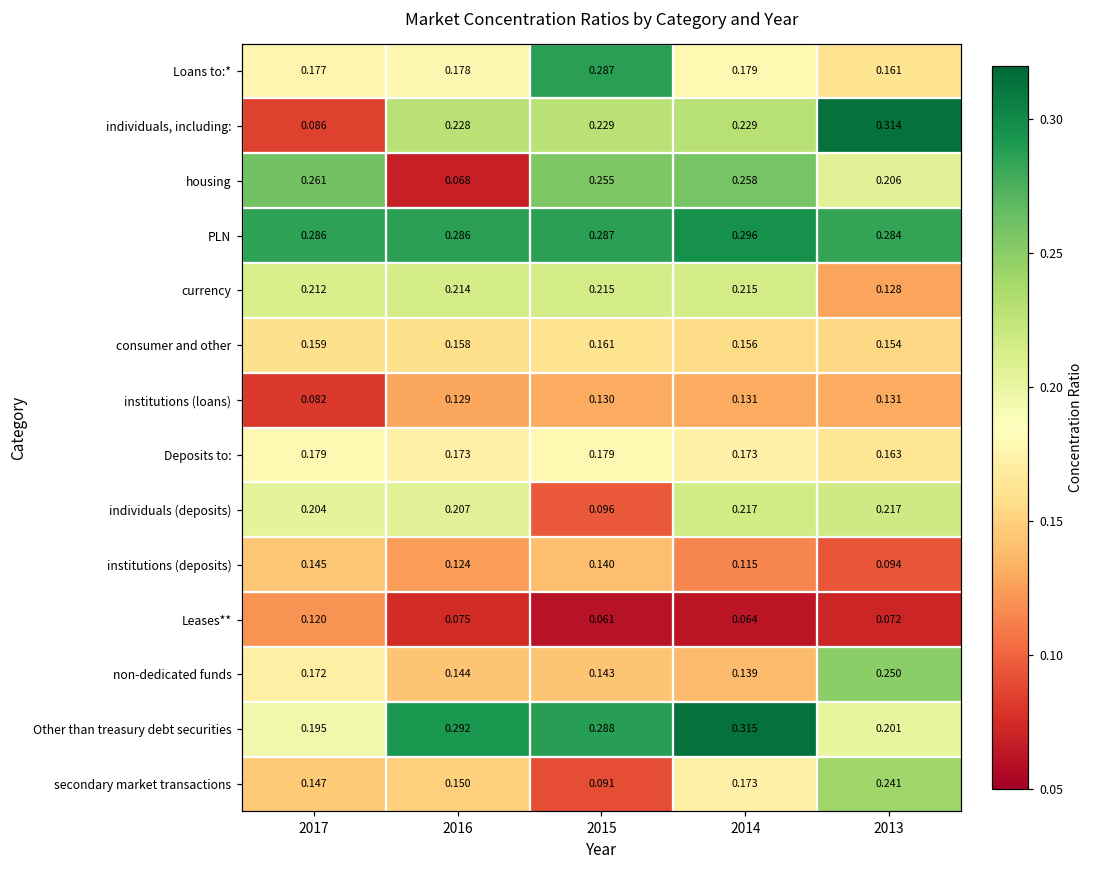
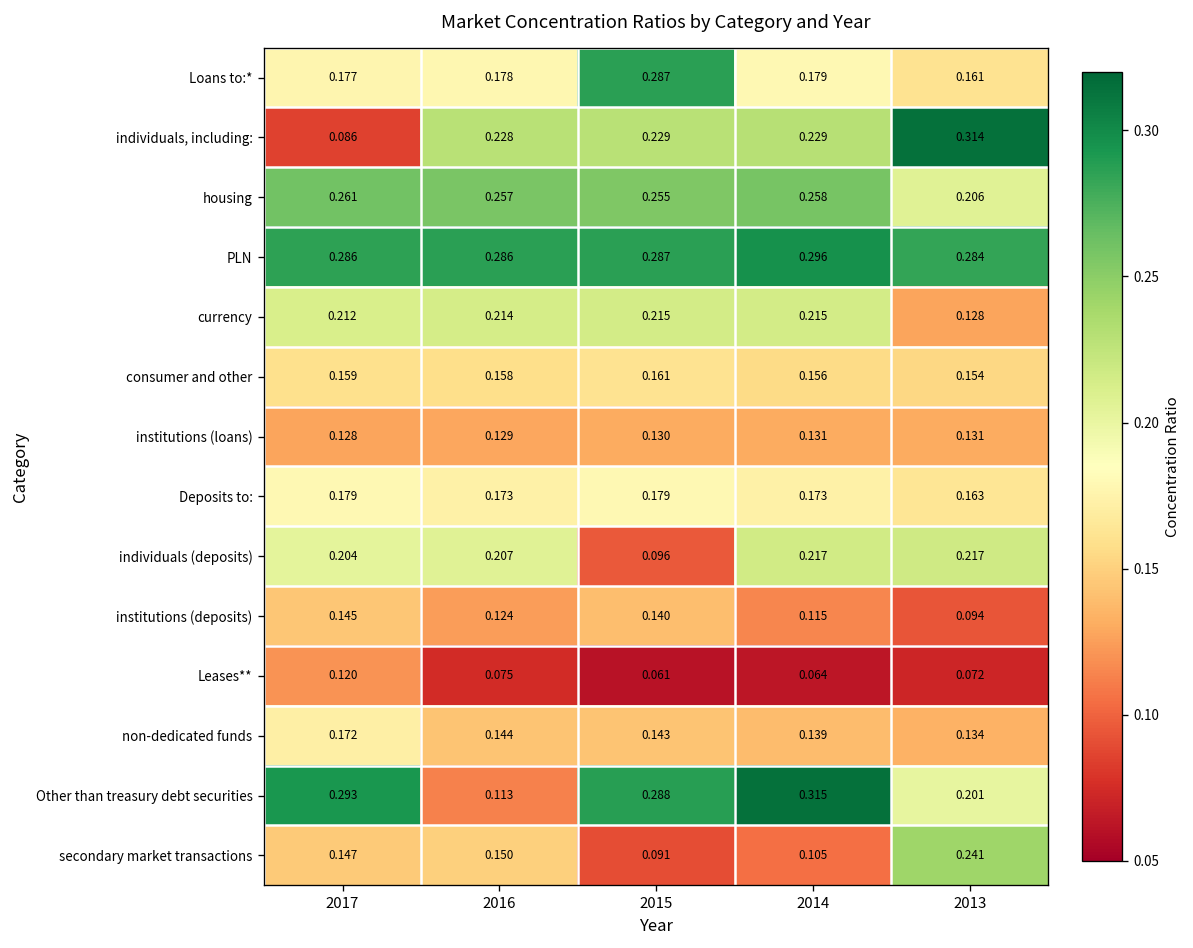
housing, 2016: 0.068 -> 0.257
institutions (loans), 2017: 0.082 -> 0.128
non-dedicated funds, 2013: 0.250 -> 0.134
Other than treasury debt securities, 2017: 0.195 -> 0.293
Other than treasury debt securities, 2016: 0.292 -> 0.113
secondary market transactions, 2014: 0.173 -> 0.105
